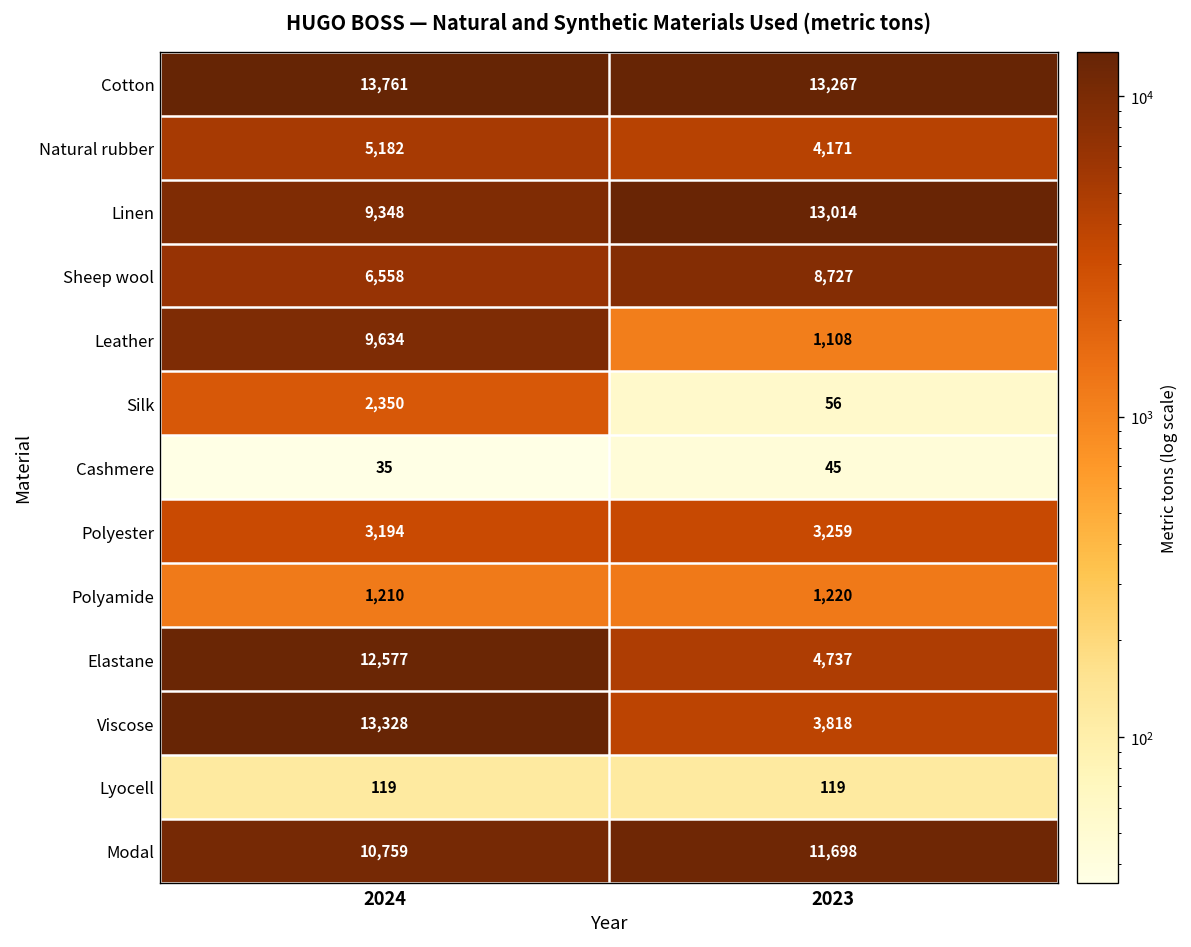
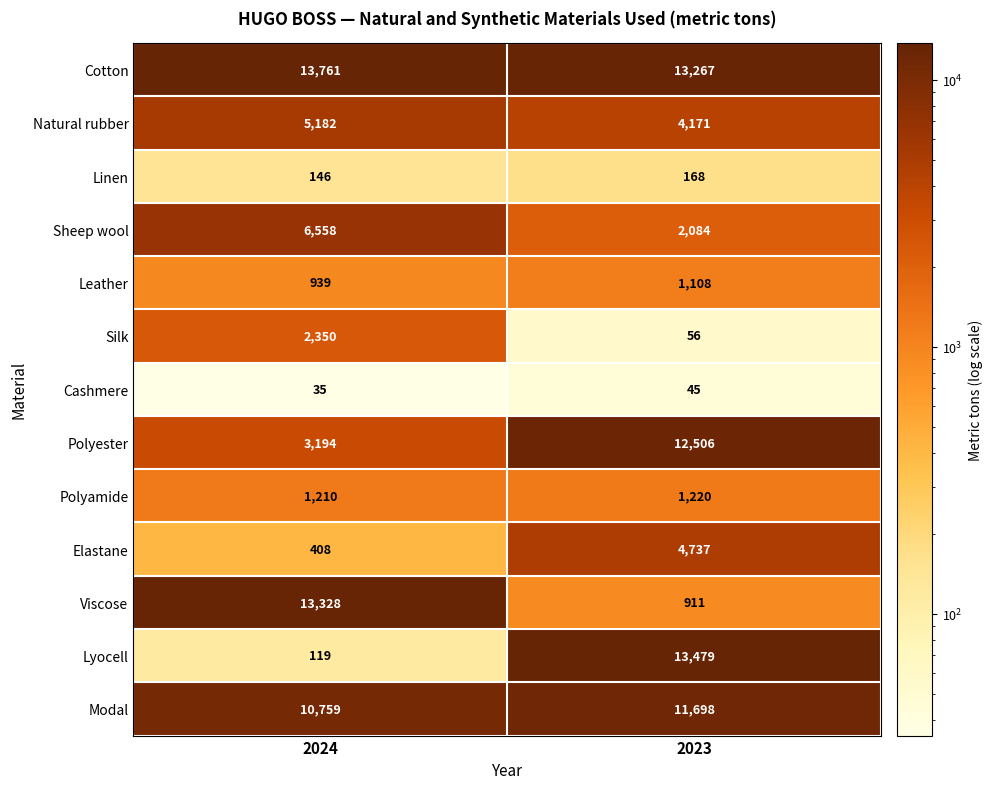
Linen, 2024: 9,348 -> 146
Linen, 2023: 13,014 -> 168
Sheep wool, 2023: 8,727 -> 2,084
Leather, 2024: 9,634 -> 939
Polyester, 2023: 3,259 -> 12,506
Elastane, 2024: 12,577 -> 408
Viscose, 2023: 3,818 -> 911
Lyocell, 2023: 119 -> 13,479
